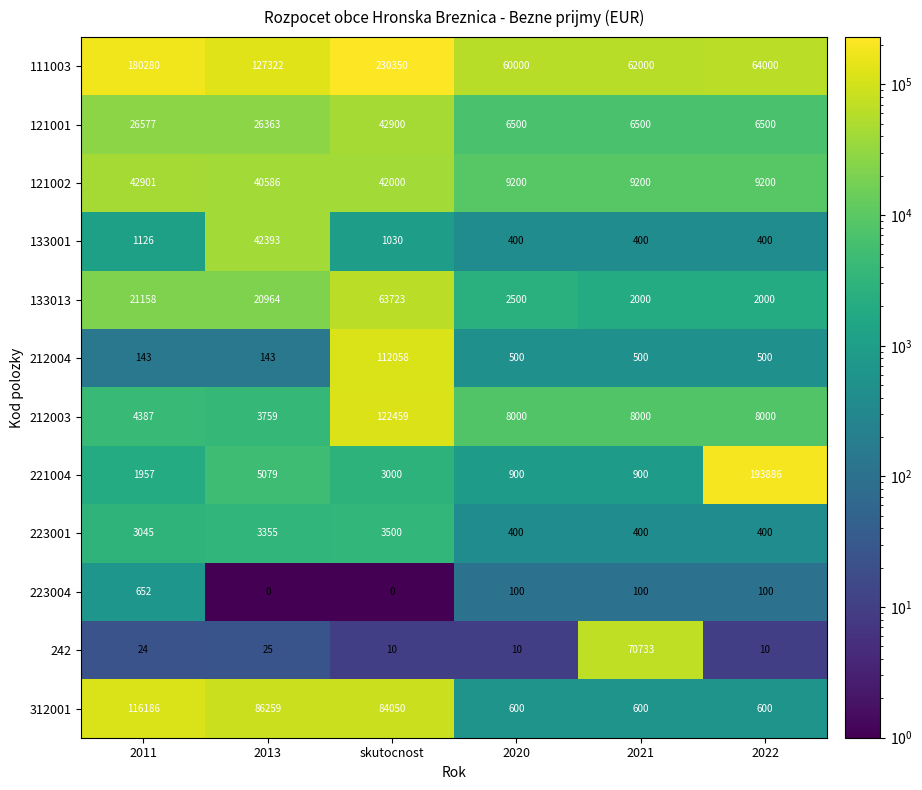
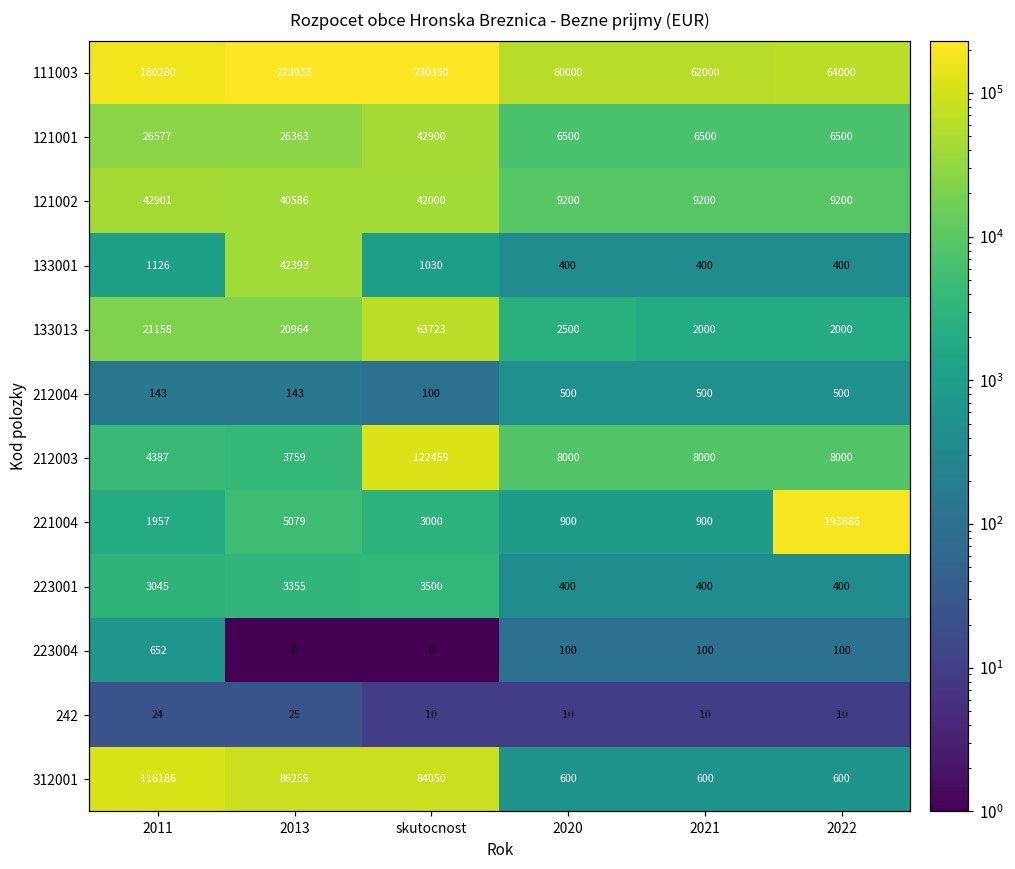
111003, 2013: 127322 -> 223933
212004, skutocnost: 112058 -> 100
242, 2021: 70733 -> 10
